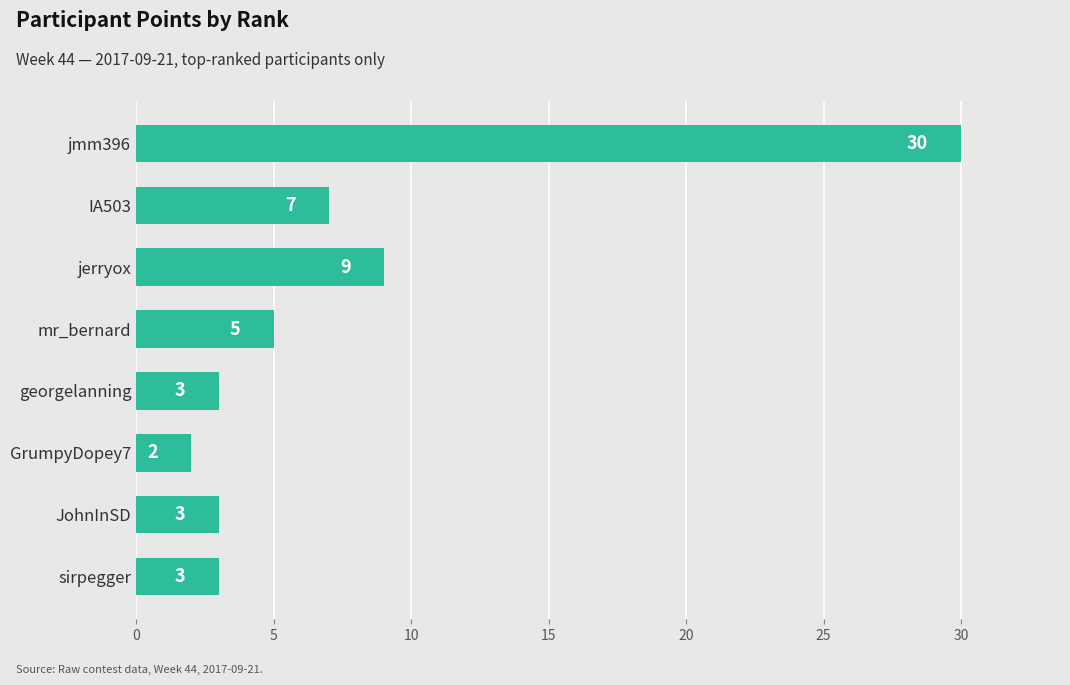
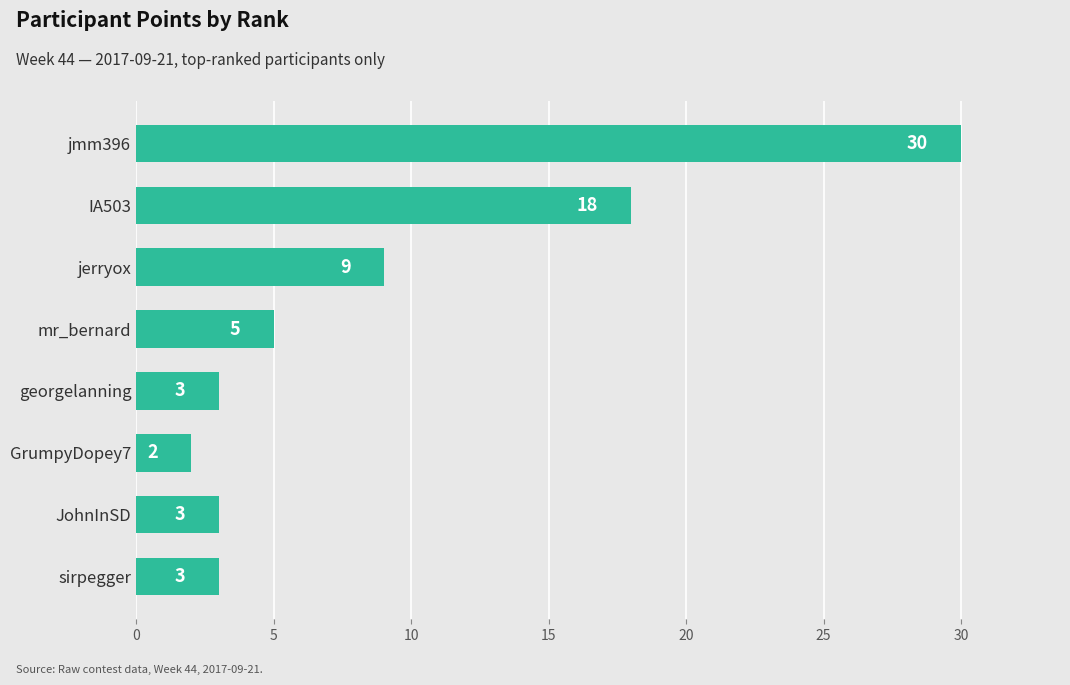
IA503: 7 -> 18
